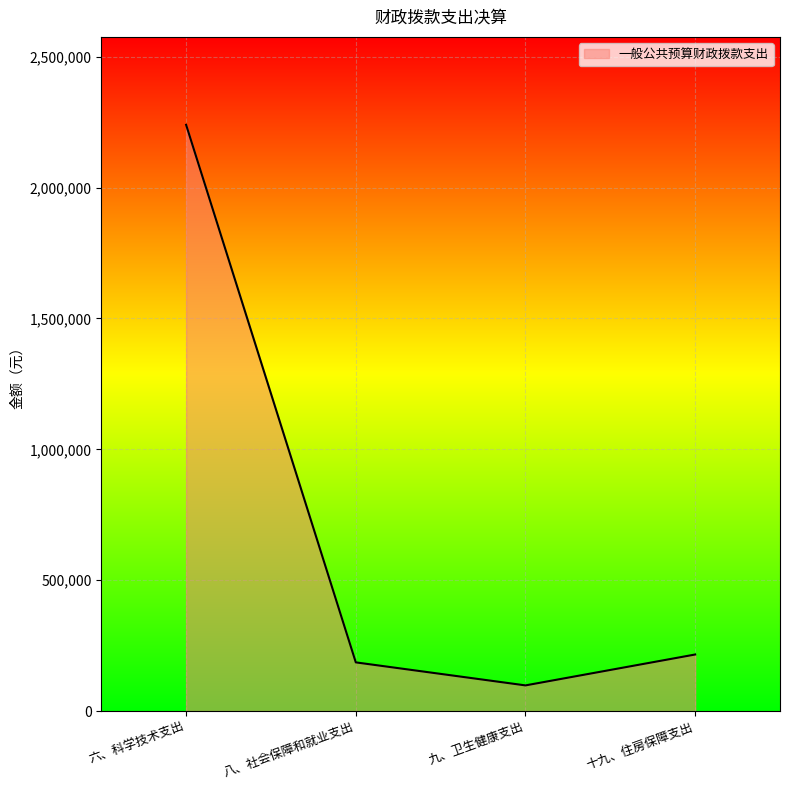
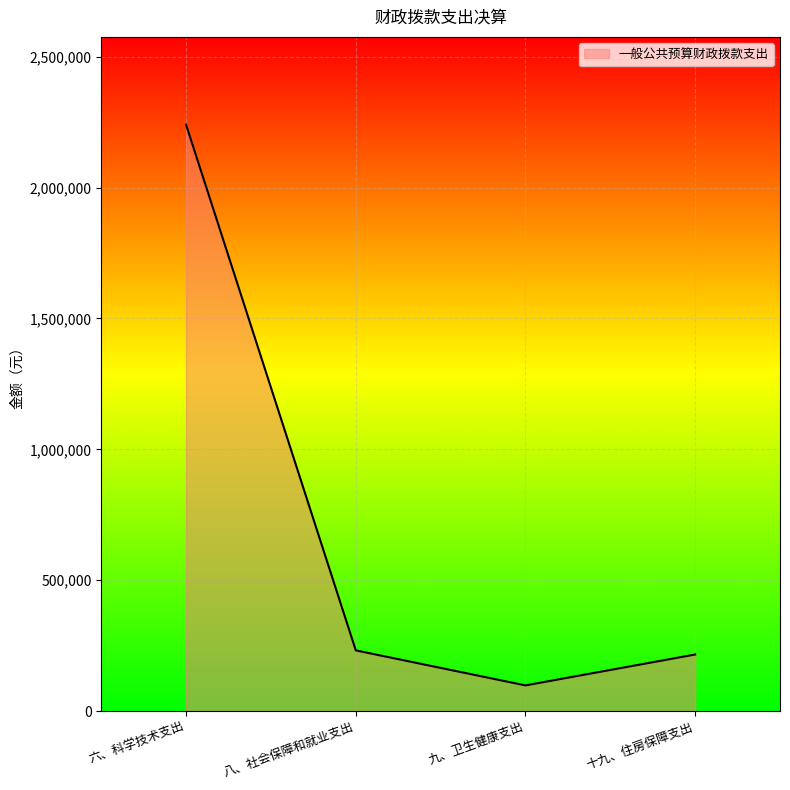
八、社会保障和就业支出: 190,000 -> 230,000
